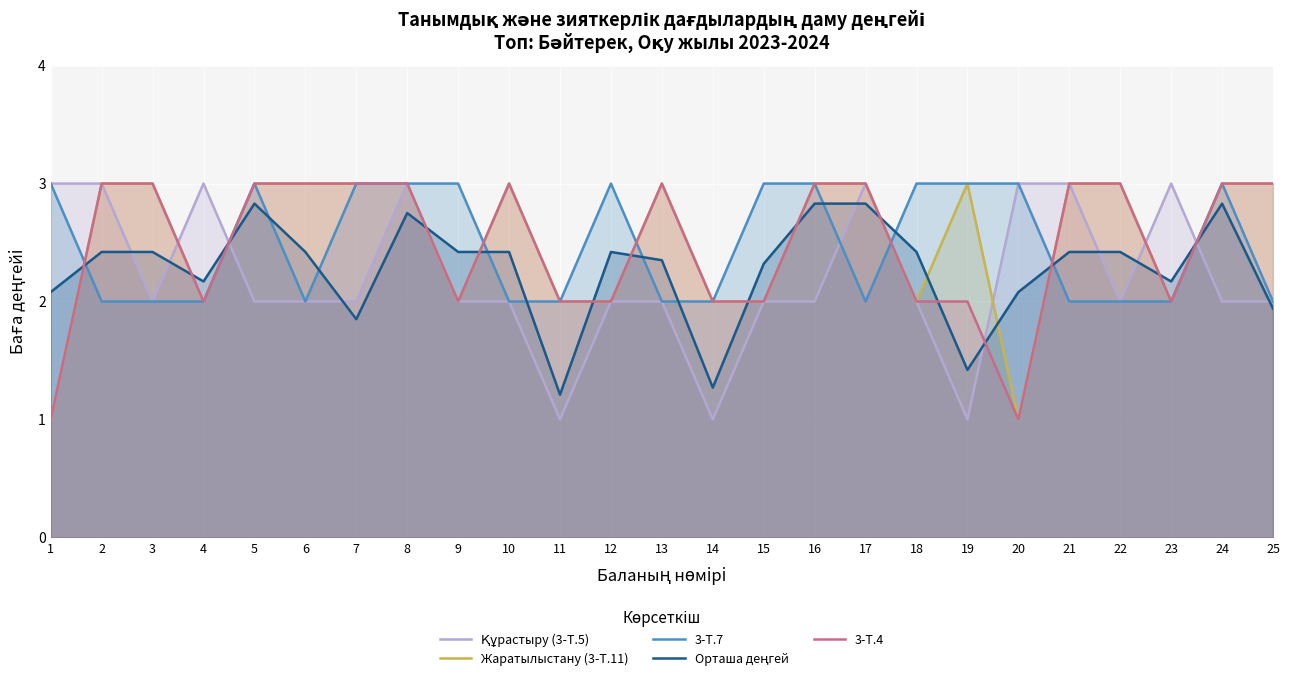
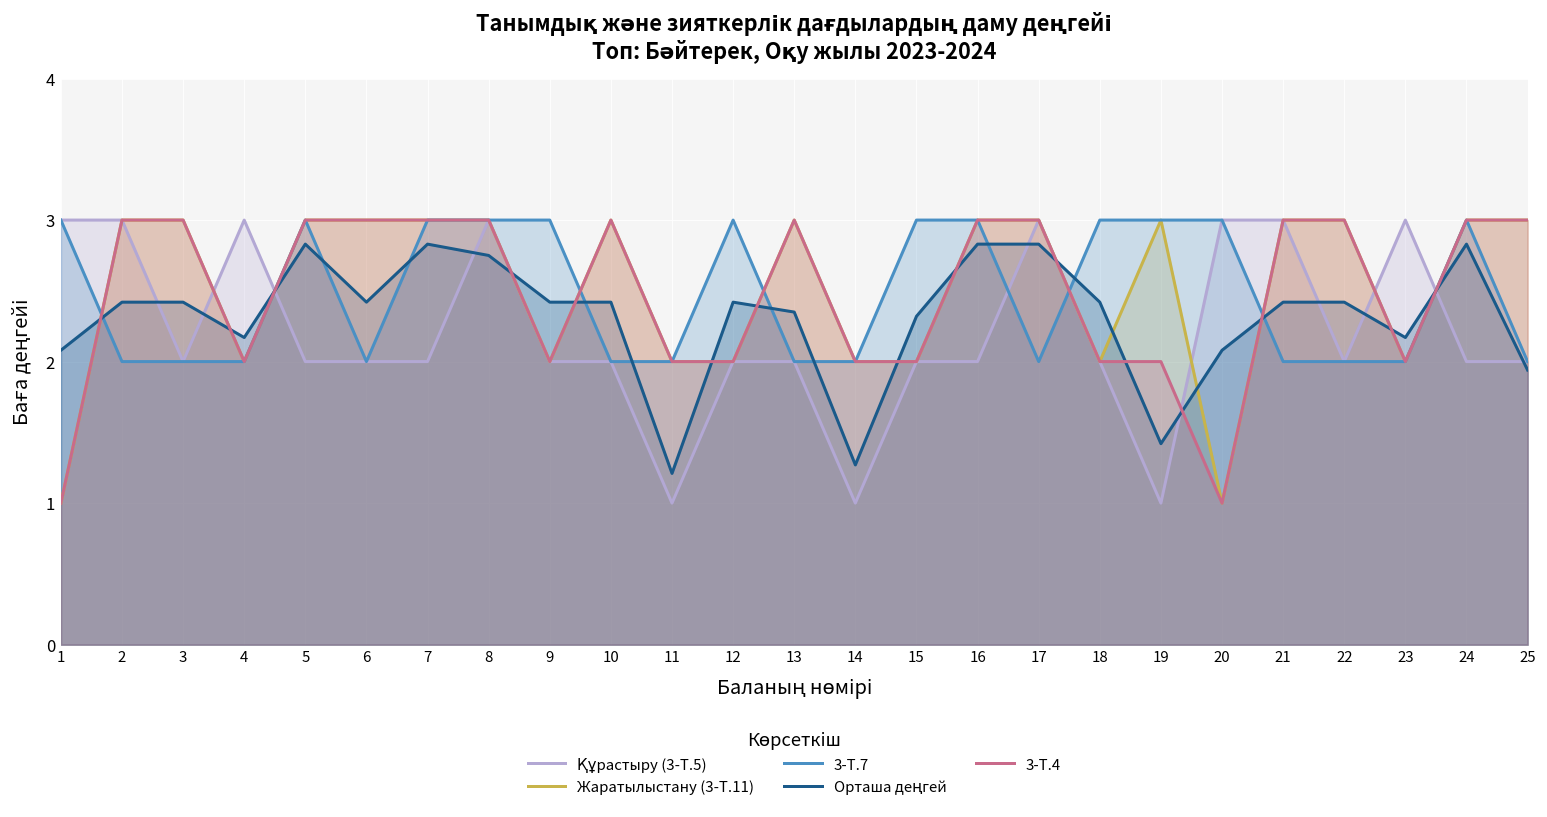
Орташа деңгей, 7: 1.85 -> 2.83
